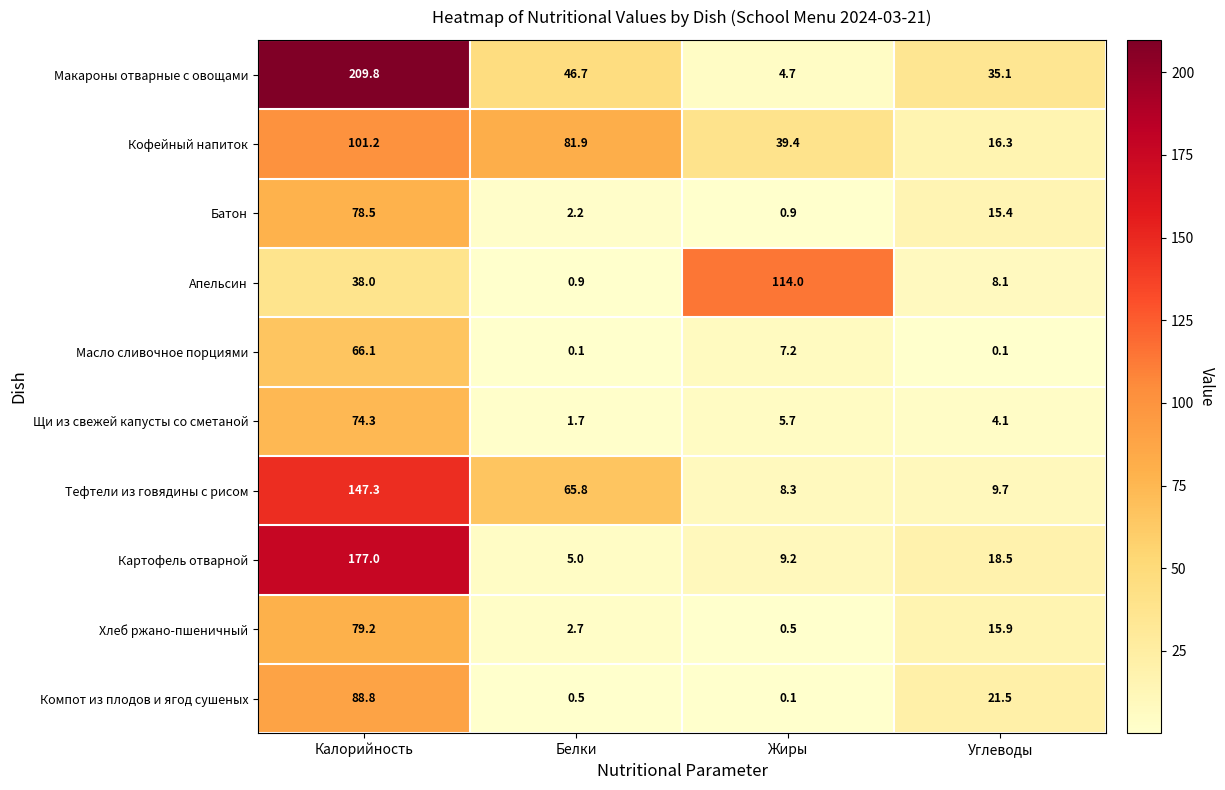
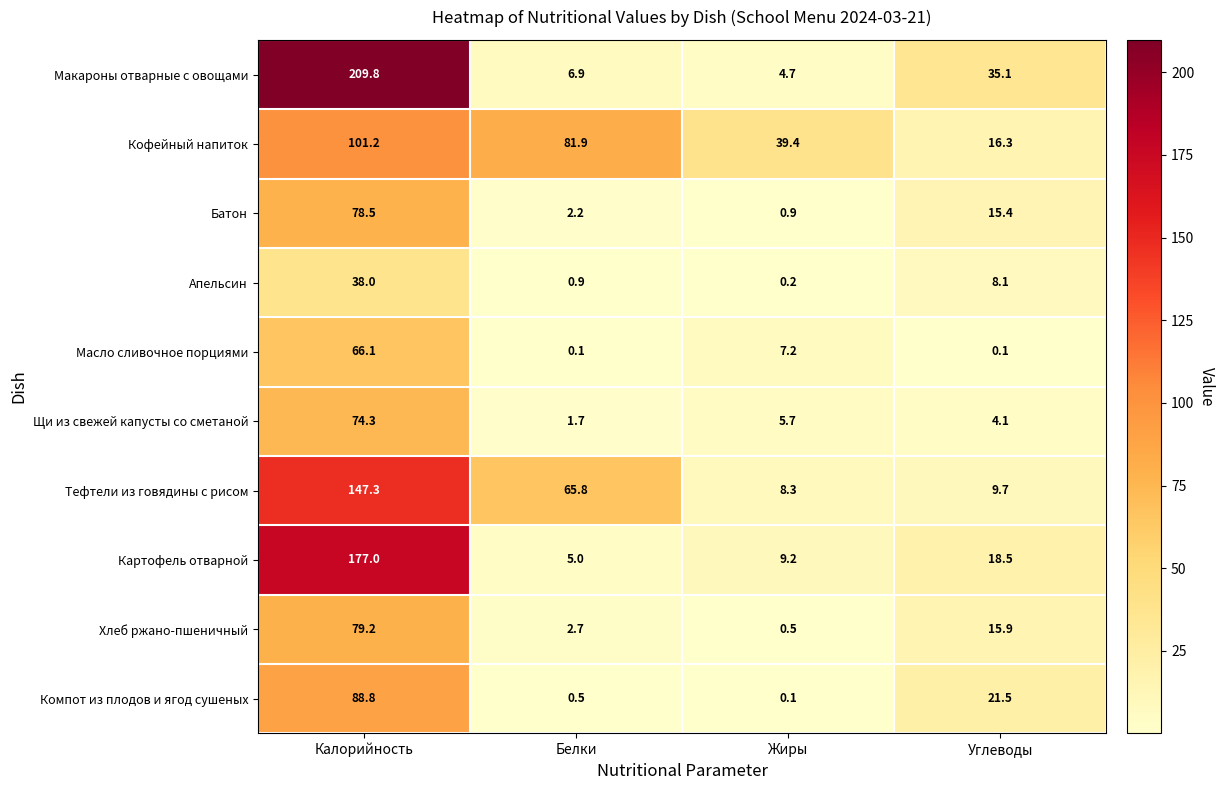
Макароны отварные с овощами, Белки: 46.7 -> 6.9
Апельсин, Жиры: 114.0 -> 0.2
